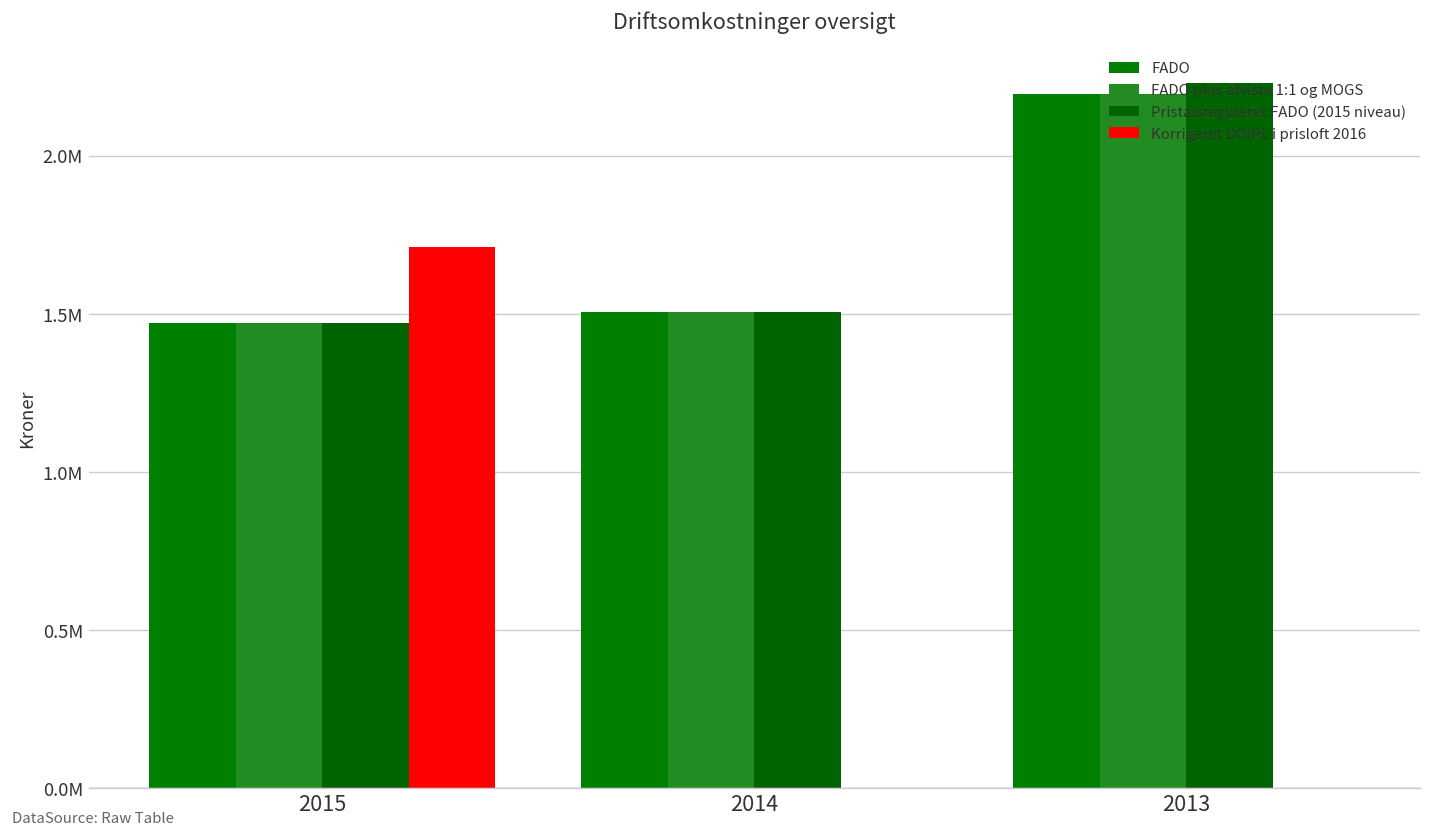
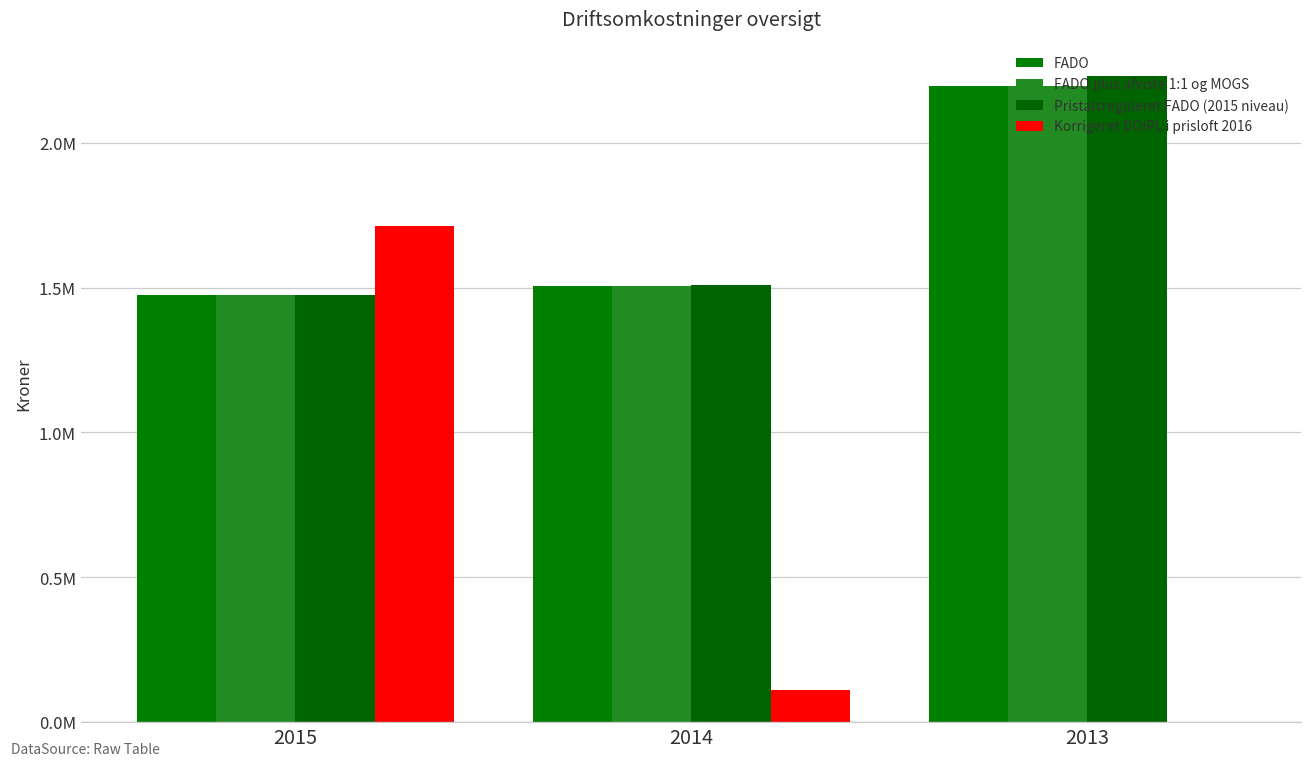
Korrigeret DOiPL i prisloft 2016, 2014: 0 -> 110000
